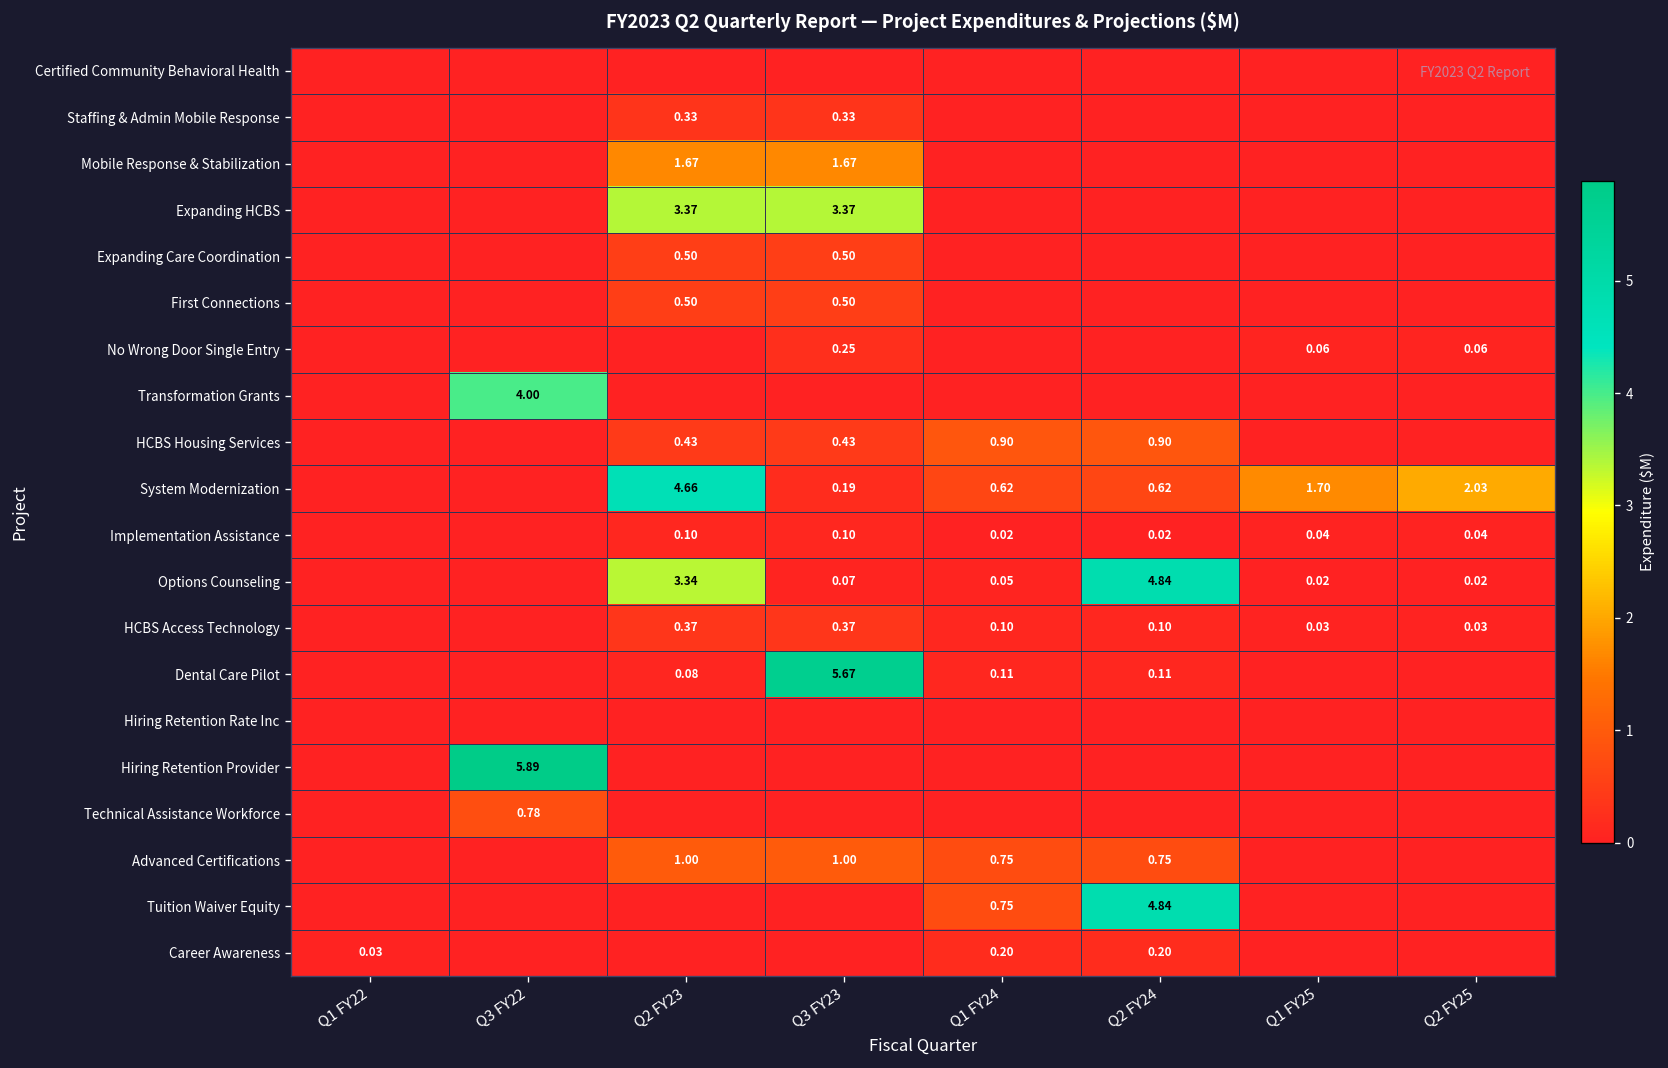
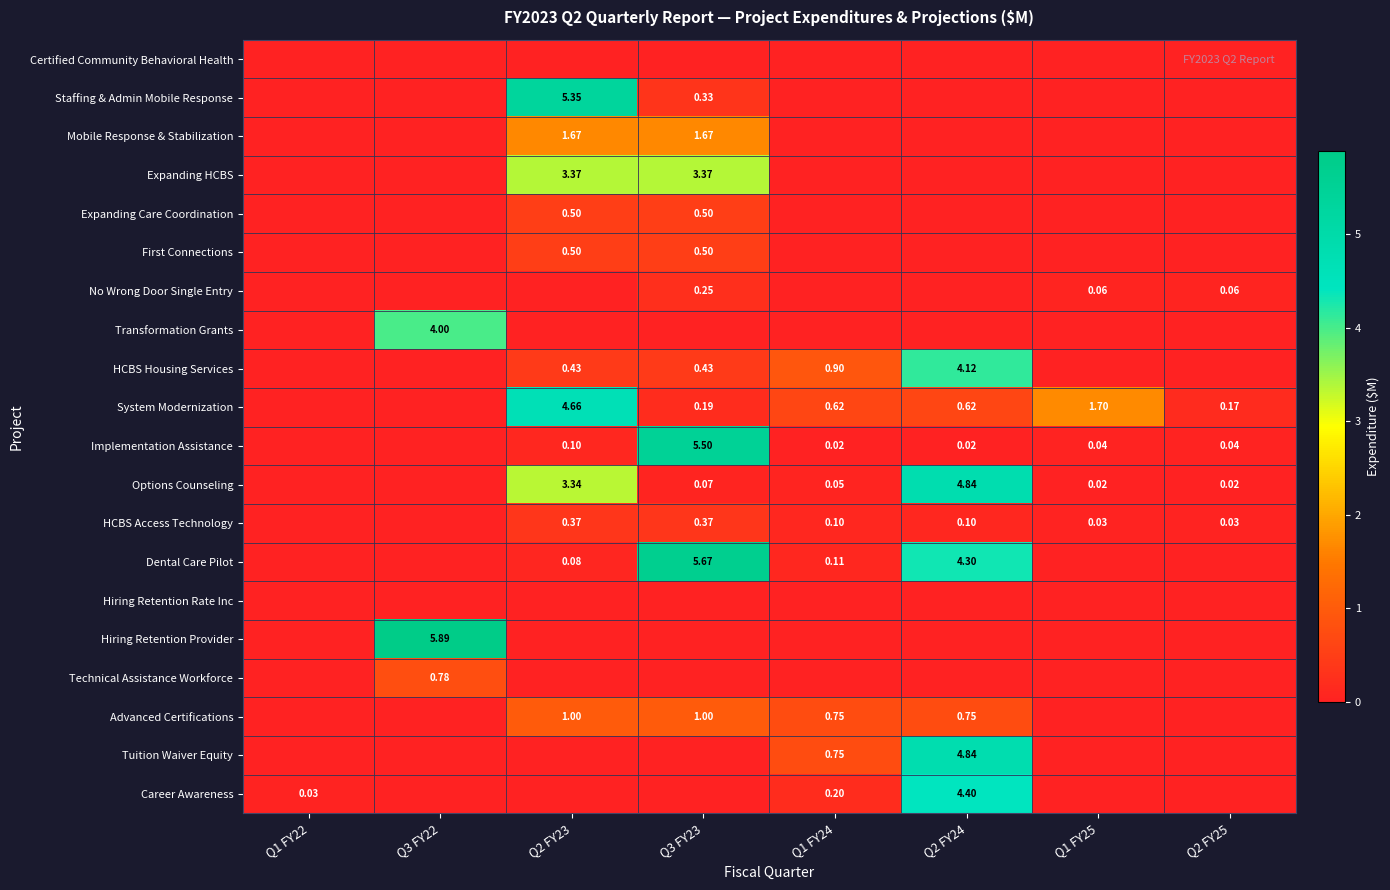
Staffing & Admin Mobile Response, Q2 FY23: 0.33 -> 5.35
HCBS Housing Services, Q2 FY24: 0.90 -> 4.12
System Modernization, Q2 FY25: 2.03 -> 0.17
Implementation Assistance, Q3 FY23: 0.10 -> 5.50
Dental Care Pilot, Q2 FY24: 0.11 -> 4.30
Career Awareness, Q2 FY24: 0.20 -> 4.40
